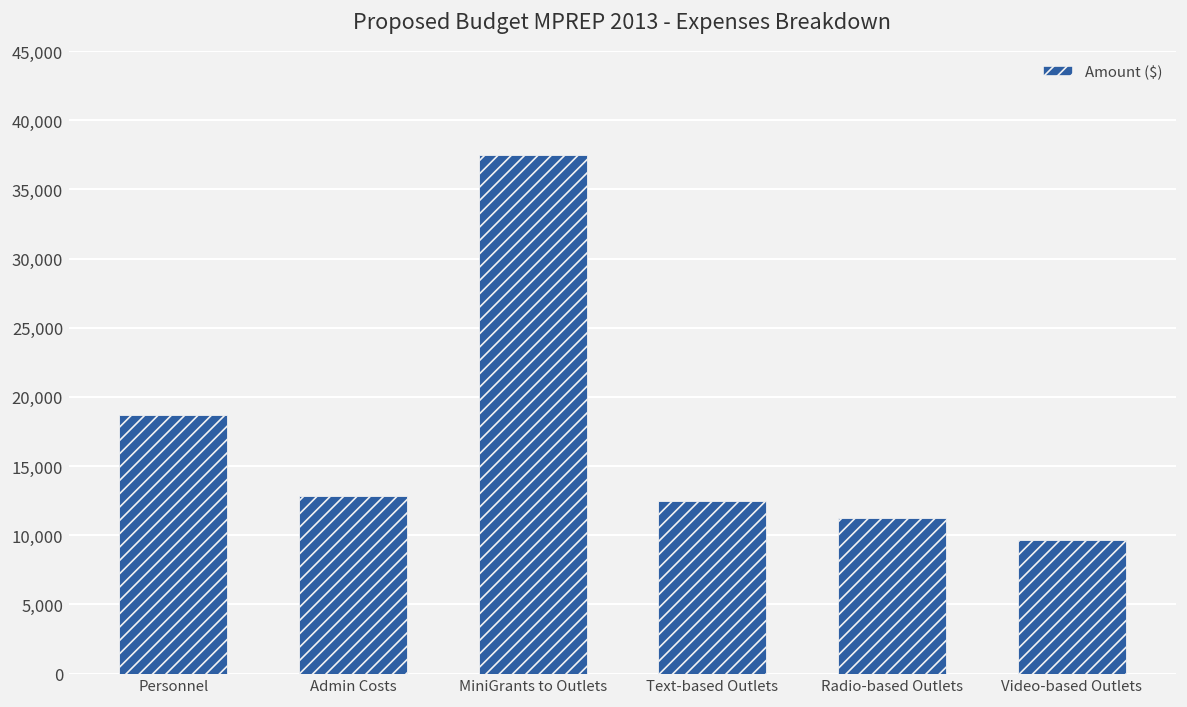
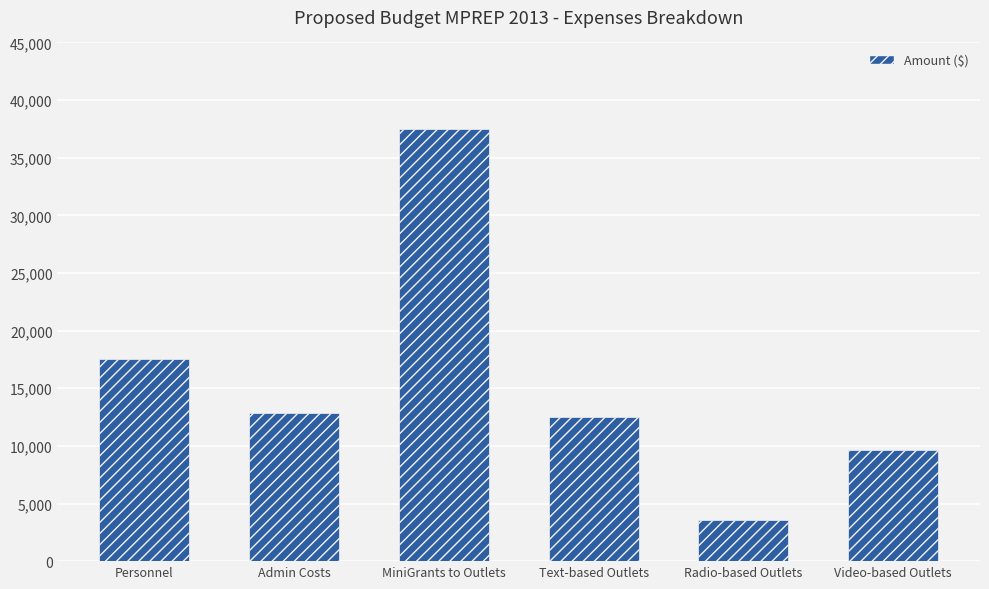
Personnel: 18,700 -> 17,500
Radio-based Outlets: 11,300 -> 3,600
